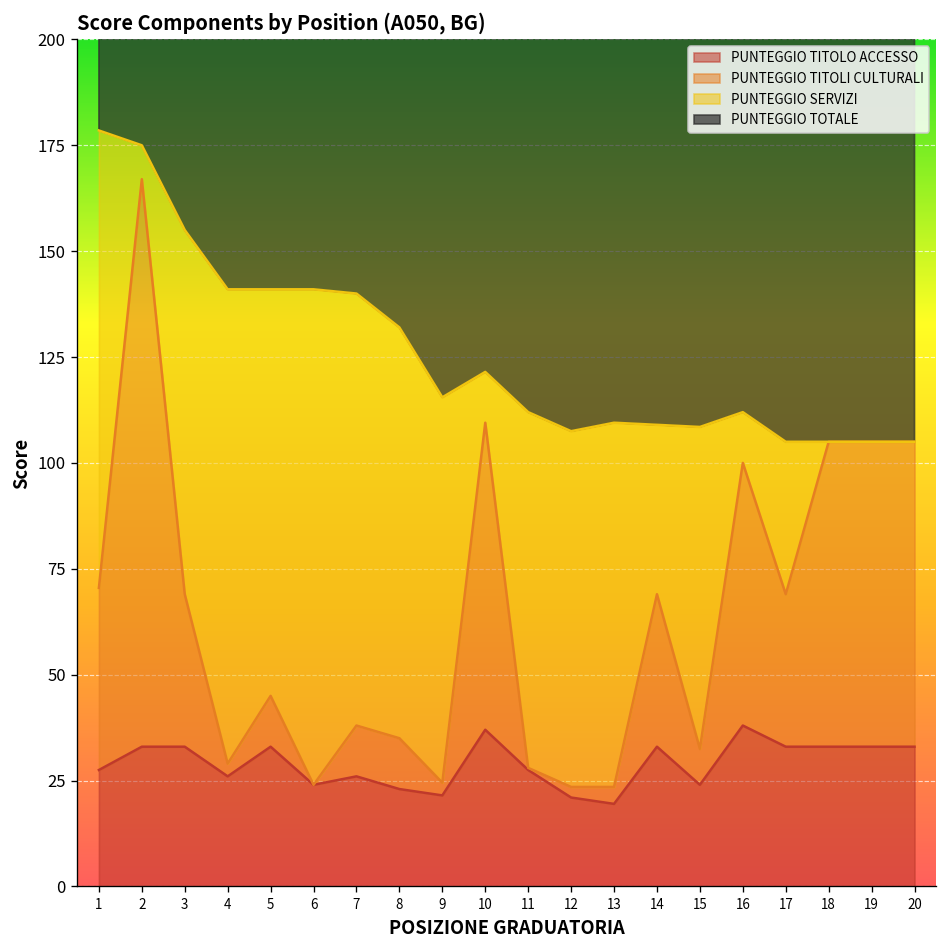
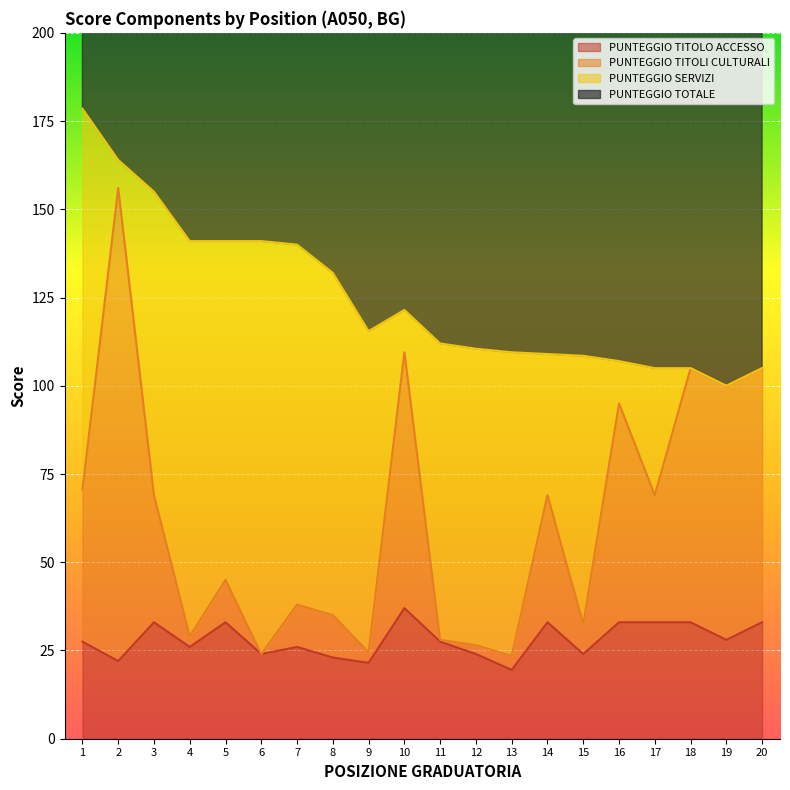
PUNTEGGIO TITOLO ACCESSO, 2: 33 -> 22
PUNTEGGIO TITOLO ACCESSO, 12: 21 -> 24
PUNTEGGIO TITOLO ACCESSO, 16: 38 -> 33
PUNTEGGIO TITOLO ACCESSO, 19: 33 -> 28
